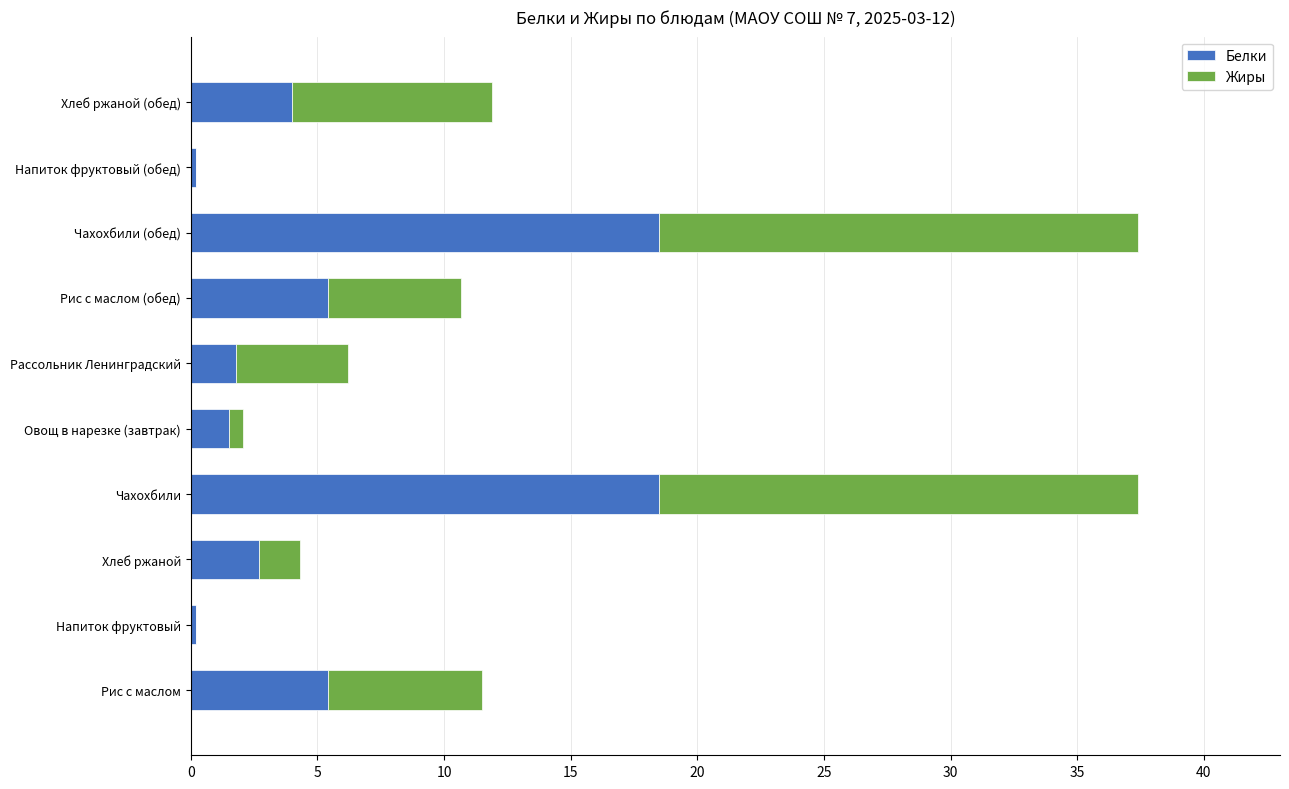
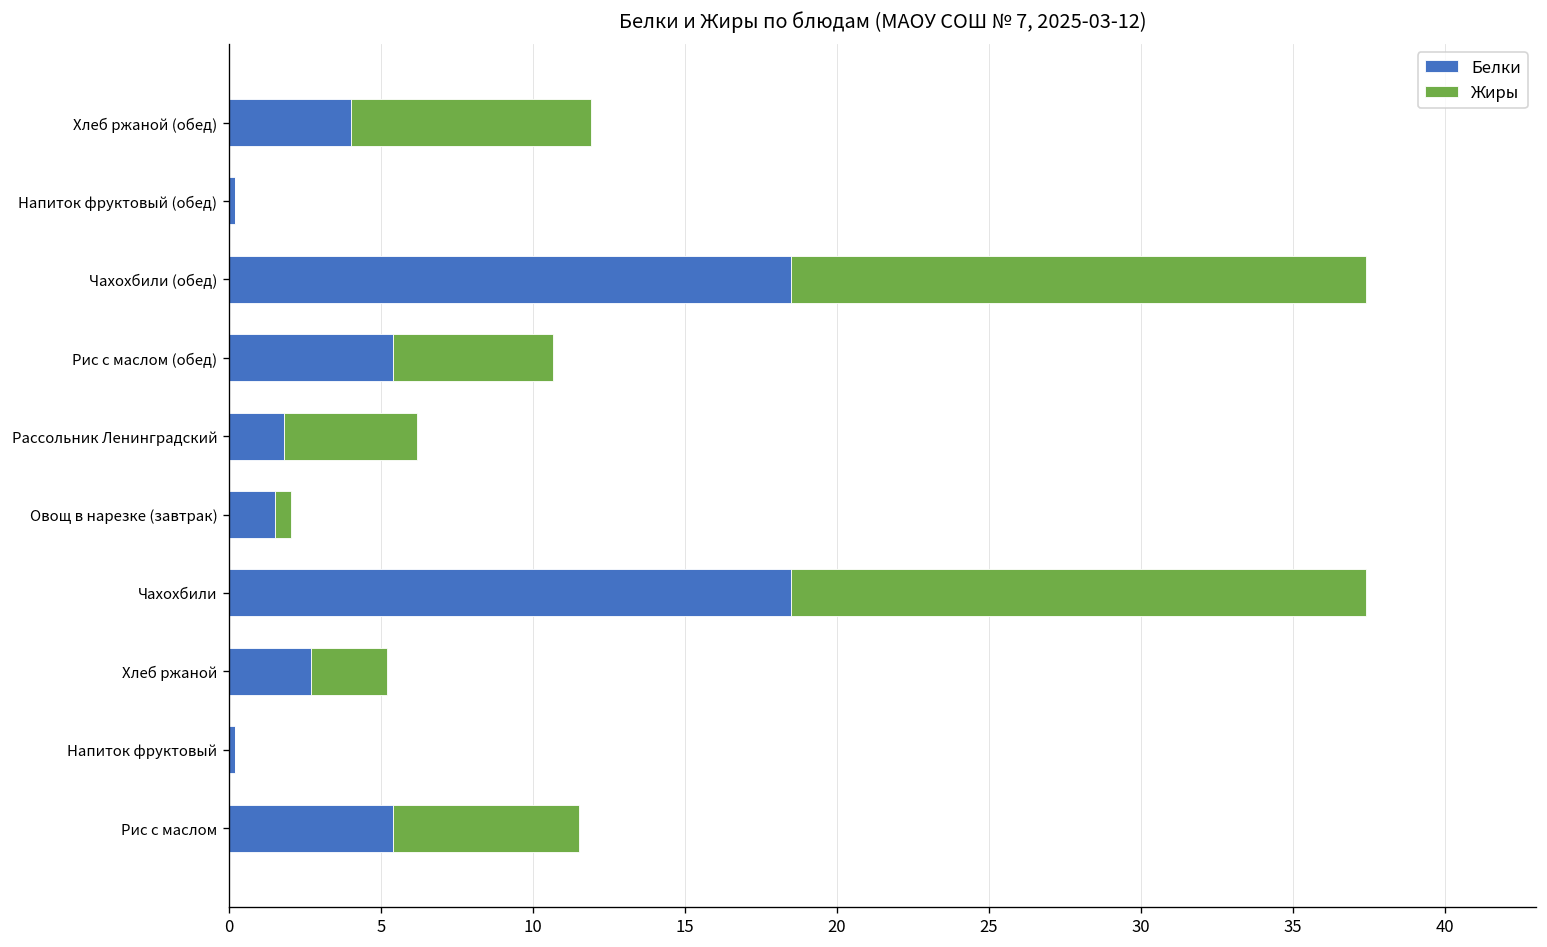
Жиры, Хлеб ржаной: 1.6 -> 2.5
